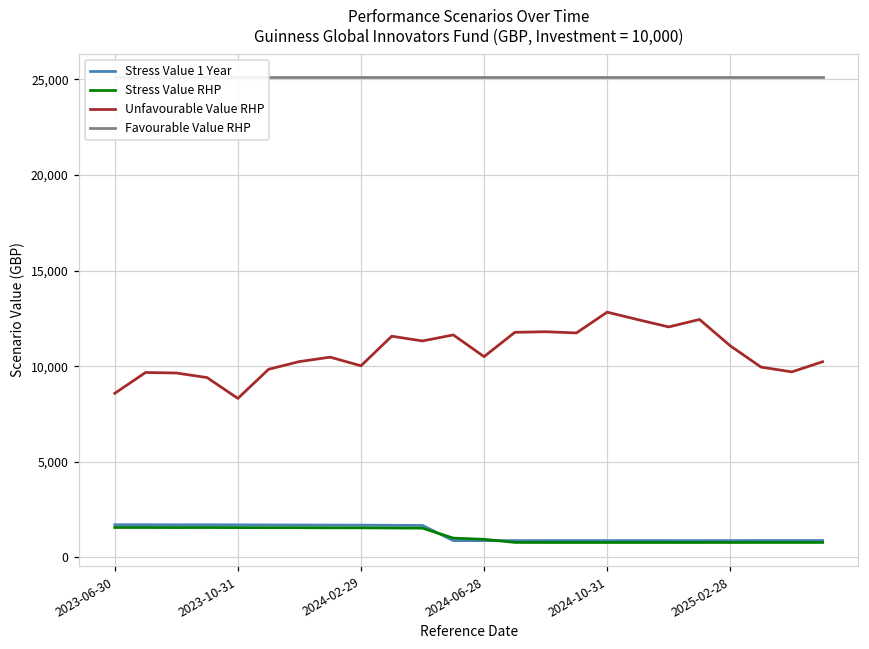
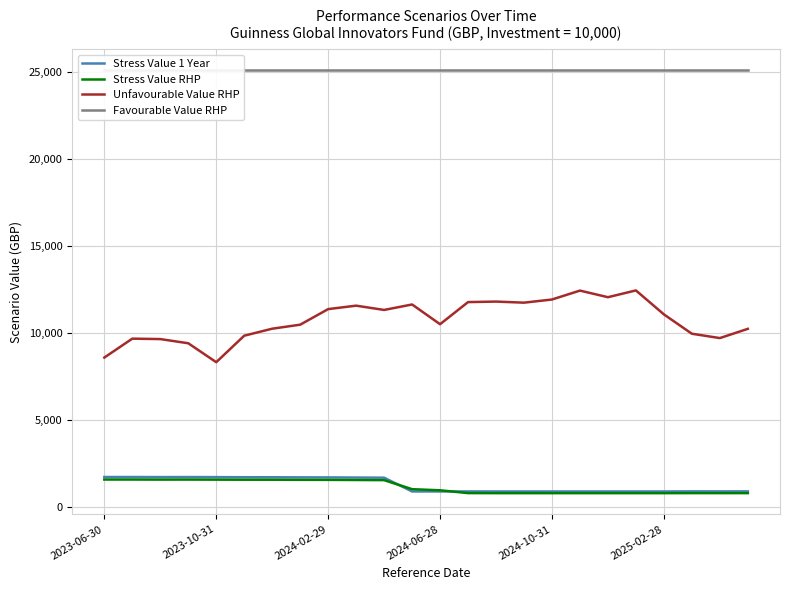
Unfavourable Value RHP, 2024-02-29: 10,000 -> 11,400
Unfavourable Value RHP, 2024-10-31: 12,800 -> 11,900
